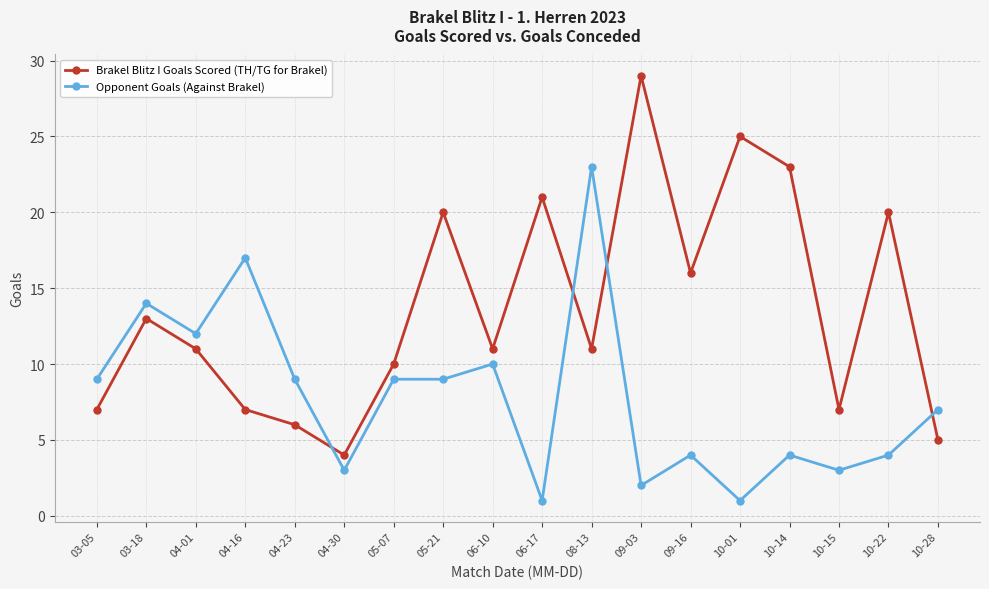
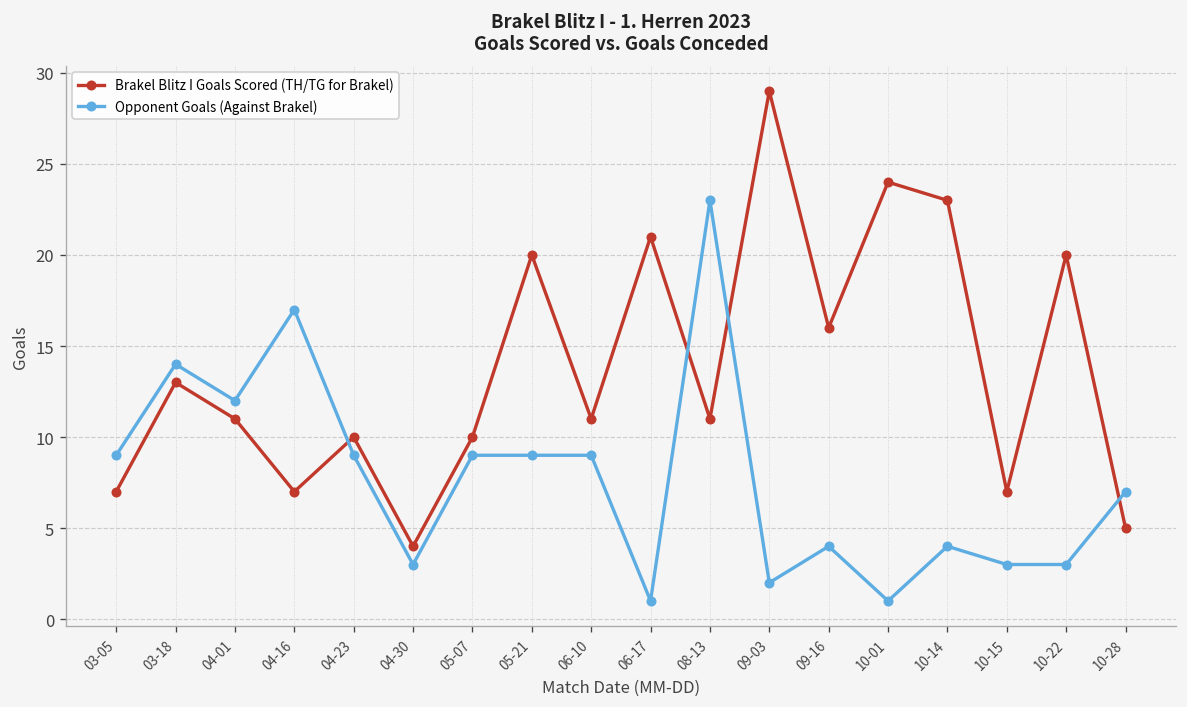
Brakel Blitz I Goals Scored (TH/TG for Brakel), 04-23: 6 -> 10
Opponent Goals (Against Brakel), 06-10: 10 -> 9
Brakel Blitz I Goals Scored (TH/TG for Brakel), 10-01: 25 -> 24
Opponent Goals (Against Brakel), 10-22: 4 -> 3
